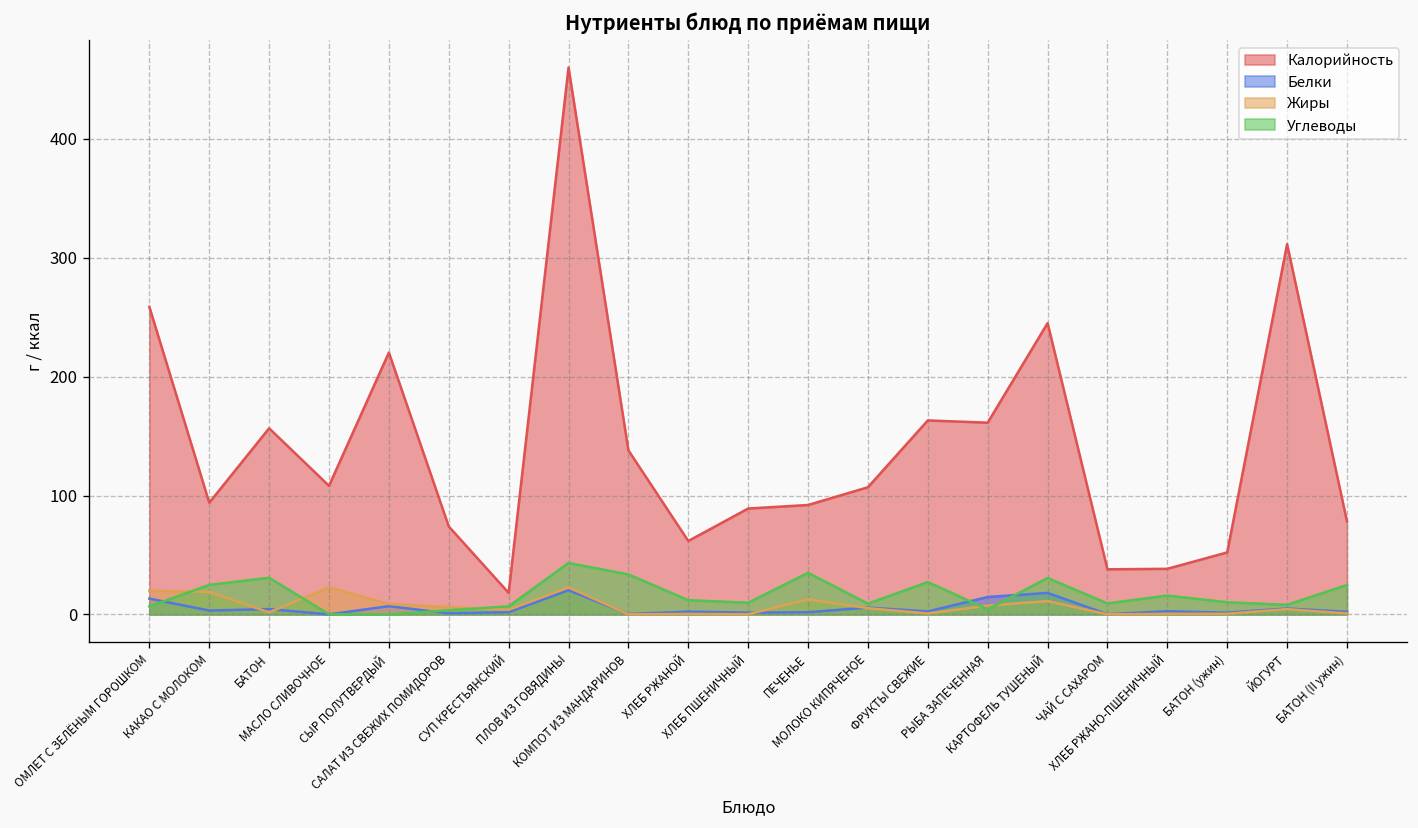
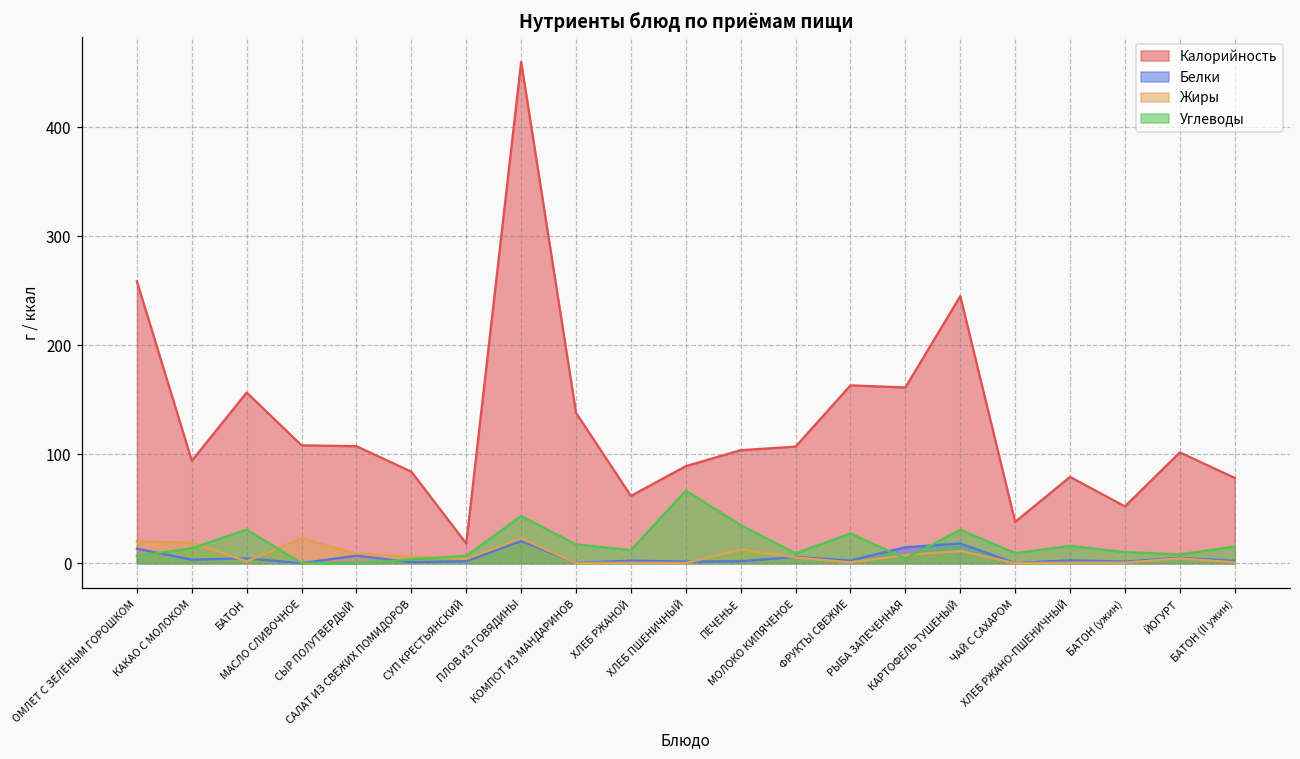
Углеводы, КАКАО С МОЛОКОМ: 20 -> 10
Калорийность, СЫР ПОЛУТВЕРДЫЙ: 220 -> 110
Калорийность, САЛАТ ИЗ СВЕЖИХ ПОМИДОРОВ: 70 -> 80
Углеводы, КОМПОТ ИЗ МАНДАРИНОВ: 30 -> 20
Углеводы, ХЛЕБ ПШЕНИЧНЫЙ: 10 -> 70
Калорийность, ПЕЧЕНЬЕ: 90 -> 100
Калорийность, ХЛЕБ РЖАНО-ПШЕНИЧНЫЙ: 40 -> 80
Калорийность, ЙОГУРТ: 310 -> 100
Углеводы, БАТОН (II ужин): 25 -> 15
